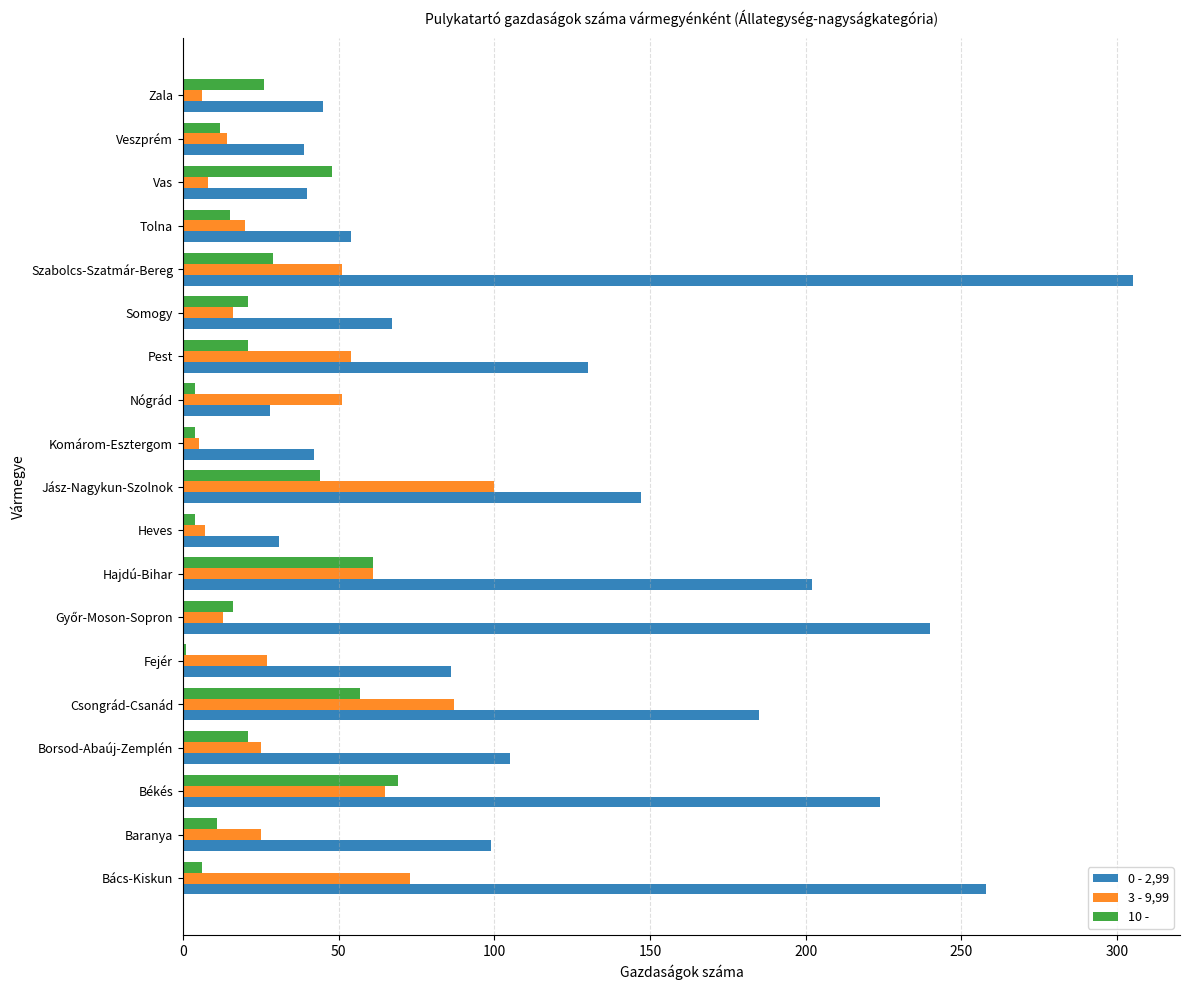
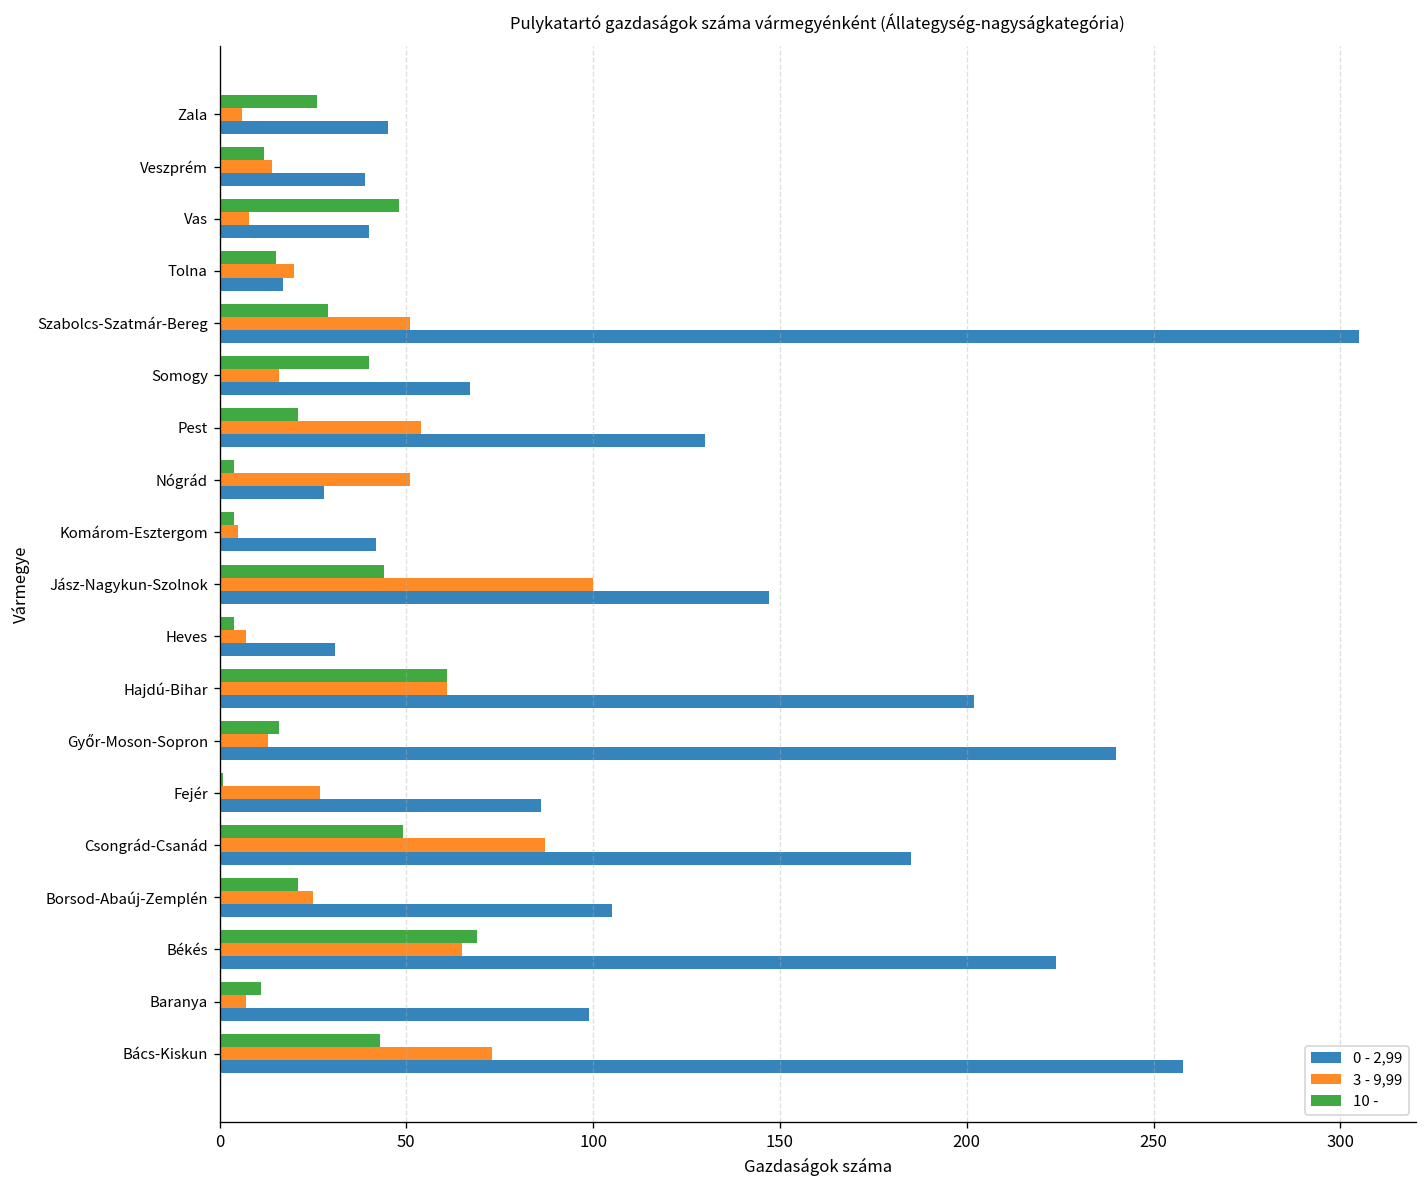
0 - 2,99, Tolna: 54 -> 17
10 -, Somogy: 21 -> 40
10 -, Csongrád-Csanád: 57 -> 49
3 - 9,99, Baranya: 25 -> 7
10 -, Bács-Kiskun: 6 -> 43
